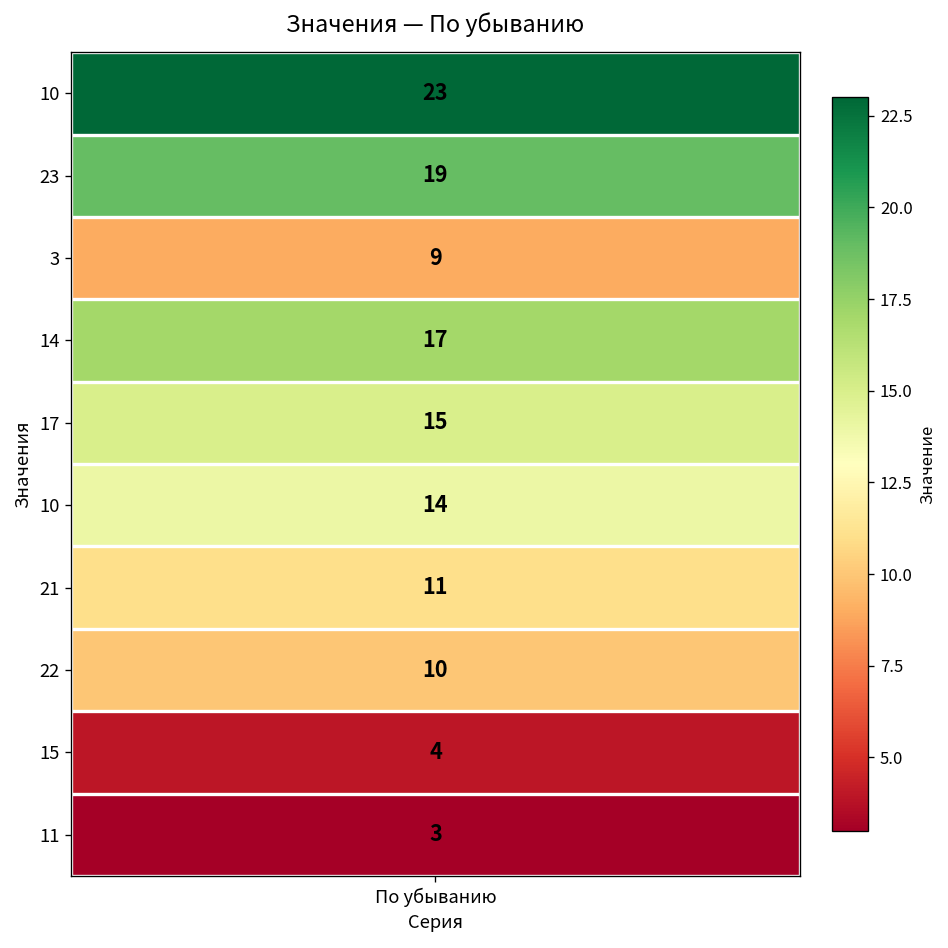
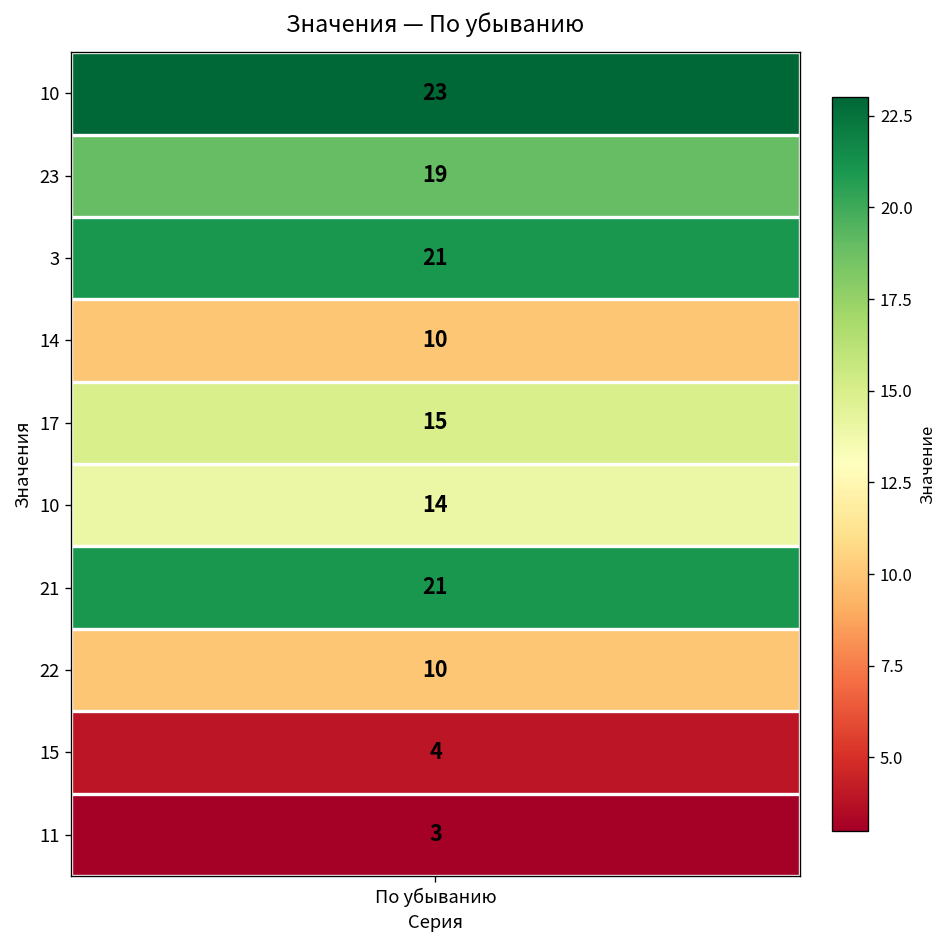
3, По убыванию: 9 -> 21
14, По убыванию: 17 -> 10
21, По убыванию: 11 -> 21
